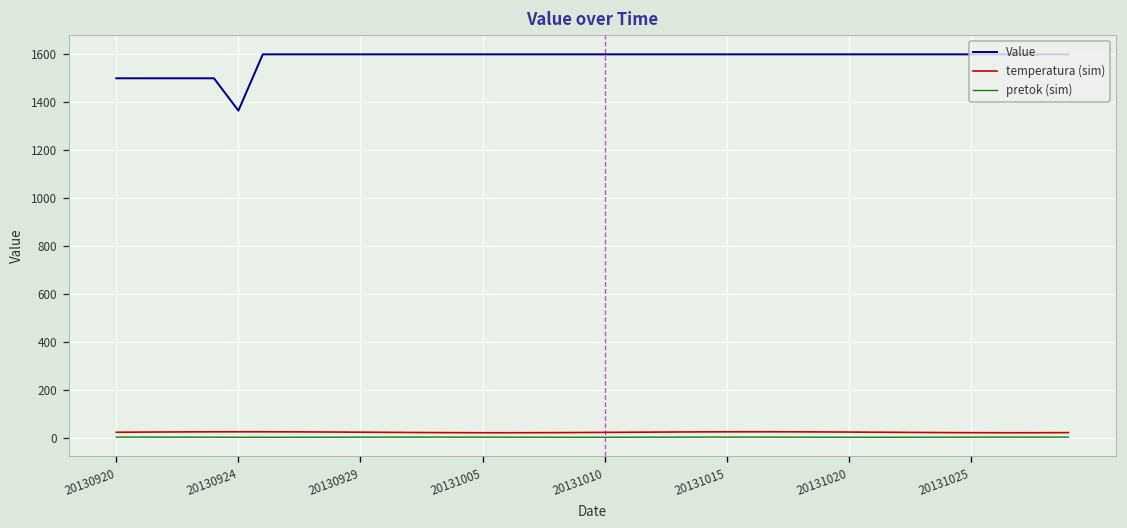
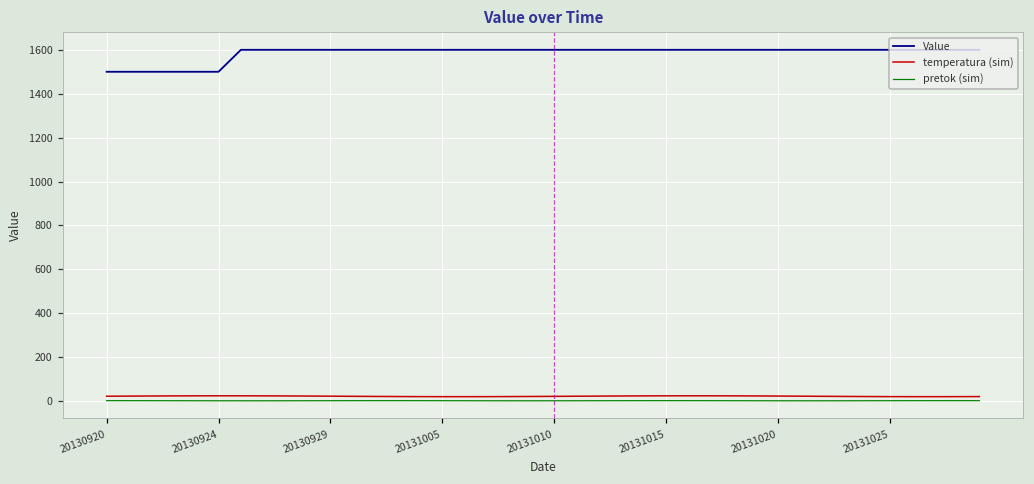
Value, 20130924: 1370 -> 1500
